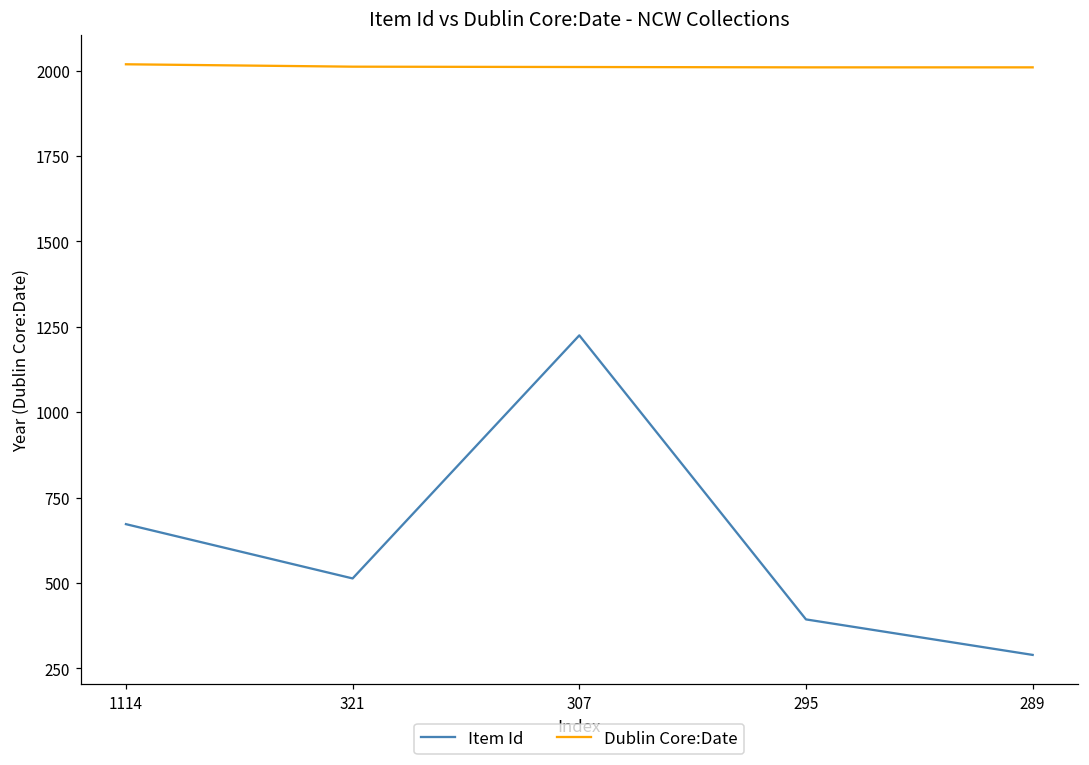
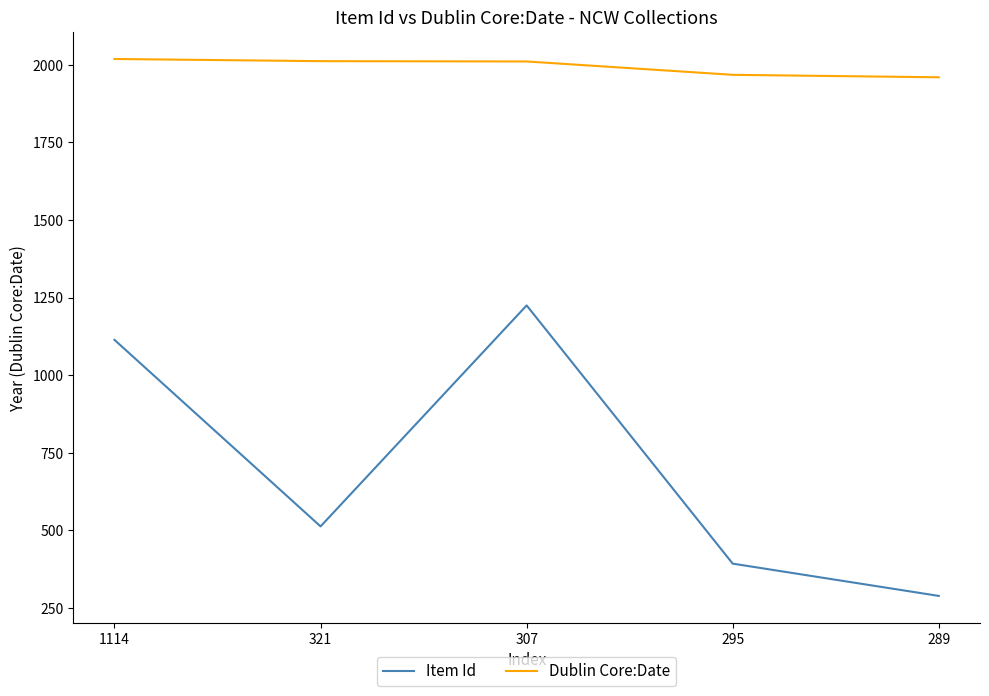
Item Id, 1114: 670 -> 1110
Dublin Core:Date, 295: 2010 -> 1970
Dublin Core:Date, 289: 2010 -> 1960
